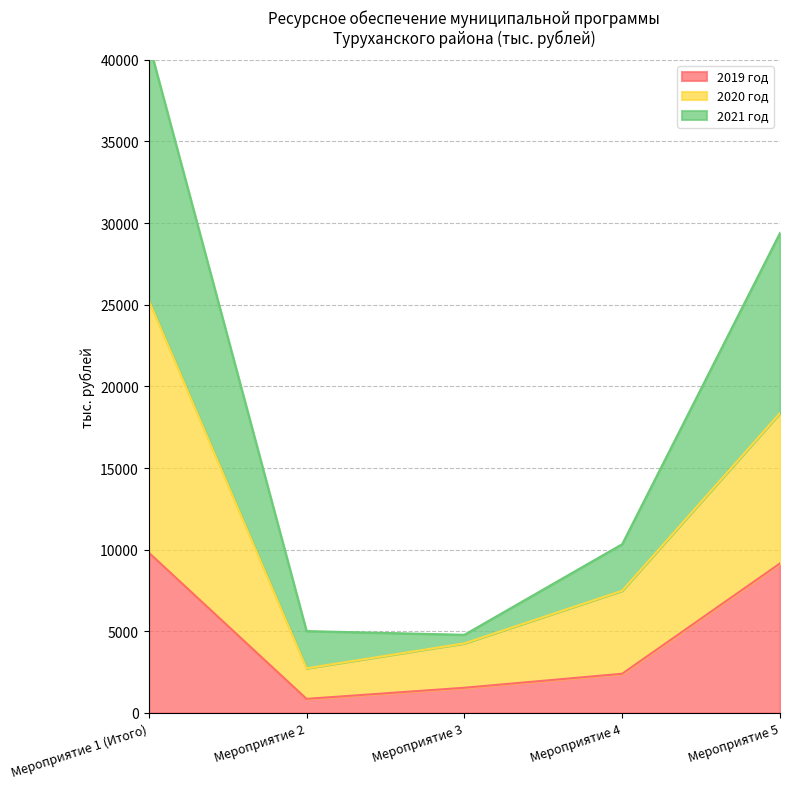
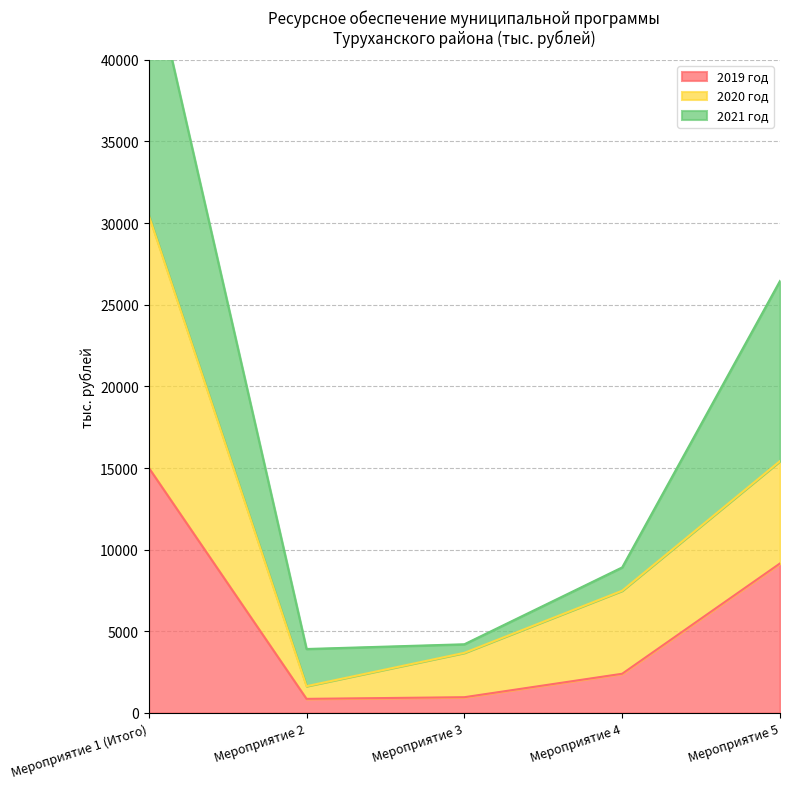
2019 год, Мероприятие 1 (Итого): 9800 -> 15000
2020 год, Мероприятие 2: 1900 -> 800
2019 год, Мероприятие 3: 1500 -> 1000
2021 год, Мероприятие 4: 2900 -> 1400
2020 год, Мероприятие 5: 9200 -> 6300
